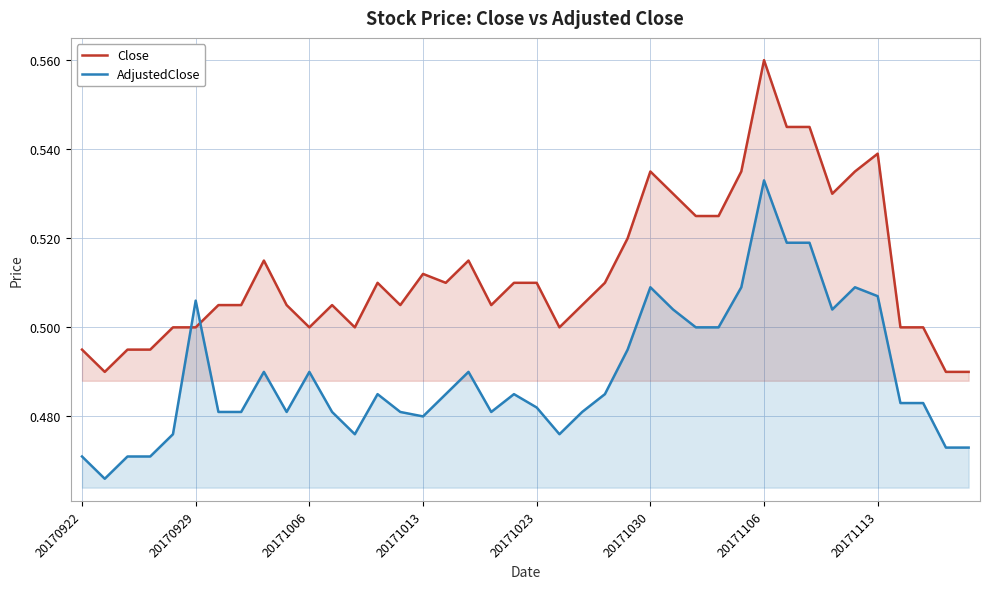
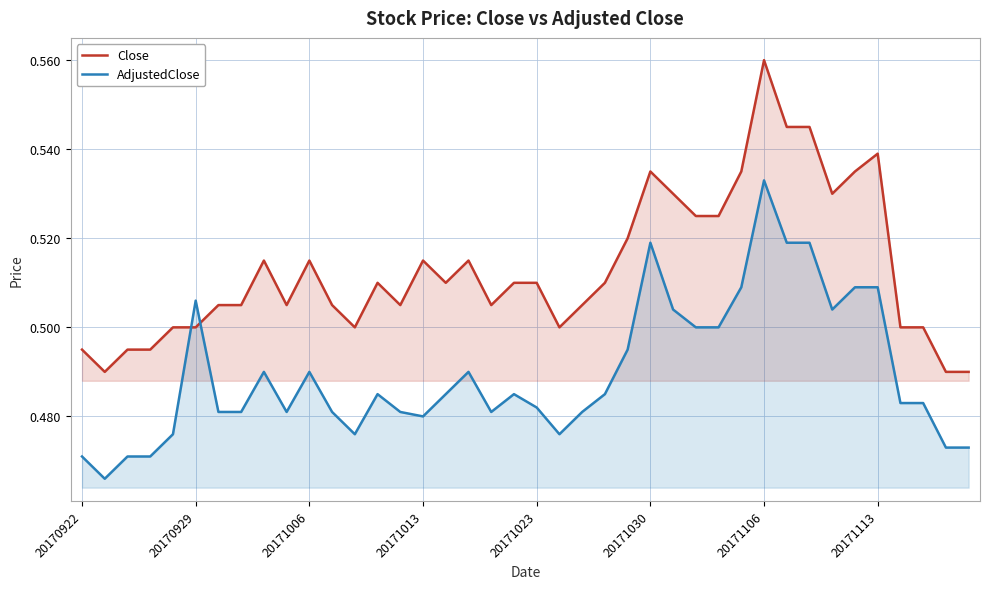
Close, 20171006: 0.500 -> 0.515
Close, 20171013: 0.512 -> 0.515
AdjustedClose, 20171030: 0.509 -> 0.519
AdjustedClose, 20171113: 0.507 -> 0.509
